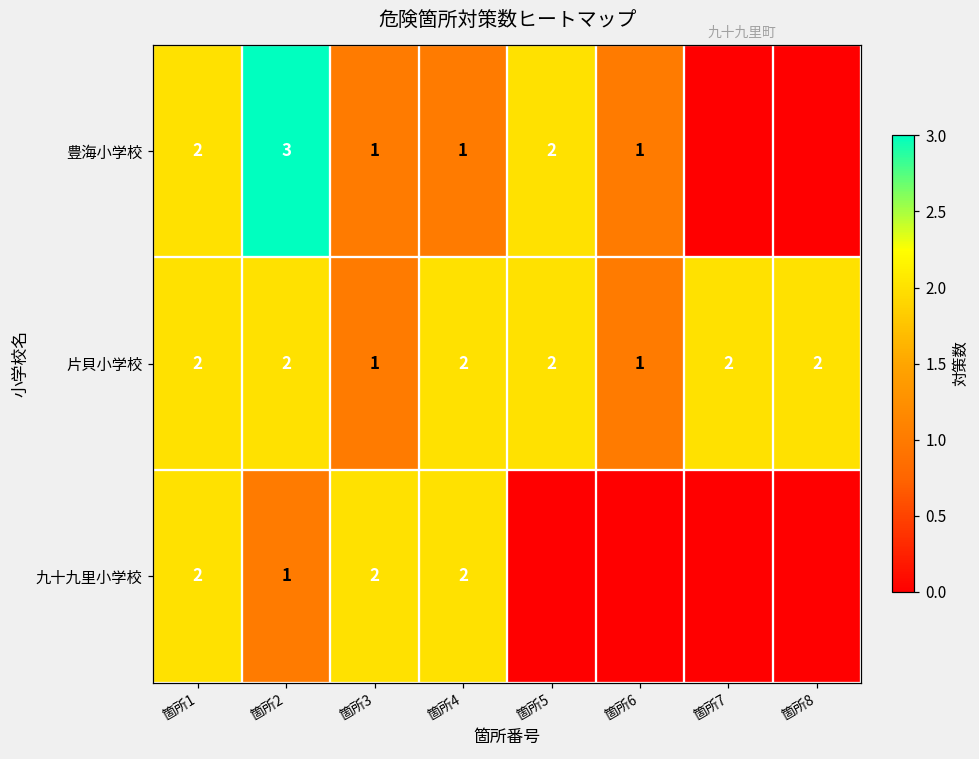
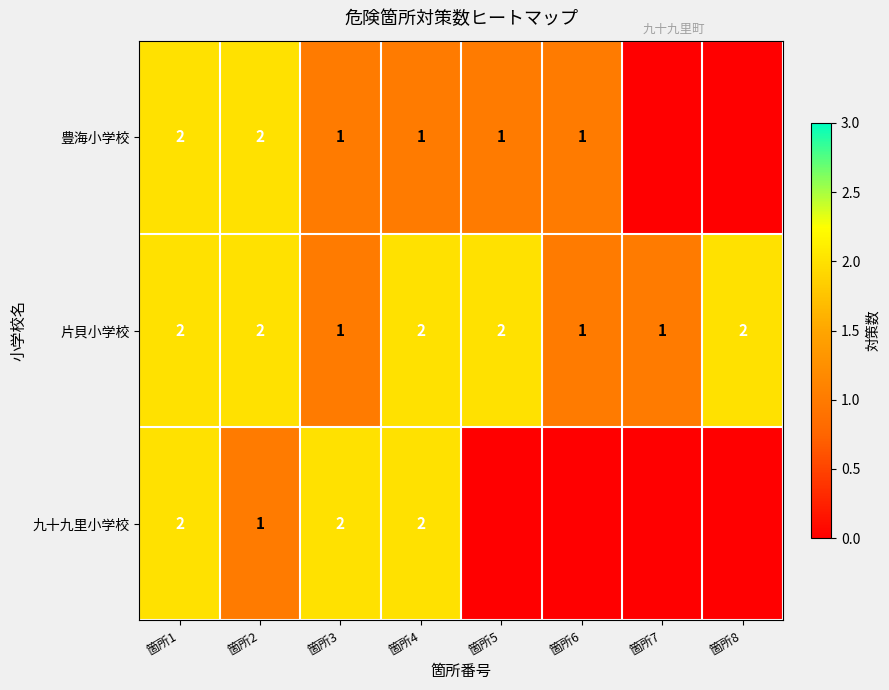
豊海小学校, 箇所2: 3 -> 2
豊海小学校, 箇所5: 2 -> 1
片貝小学校, 箇所7: 2 -> 1
